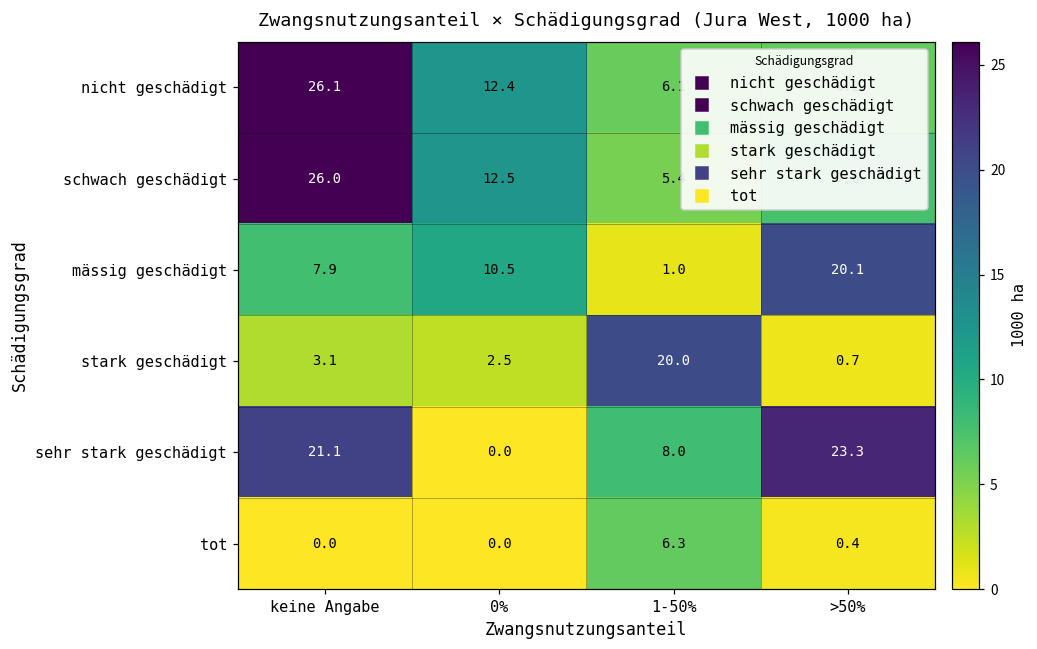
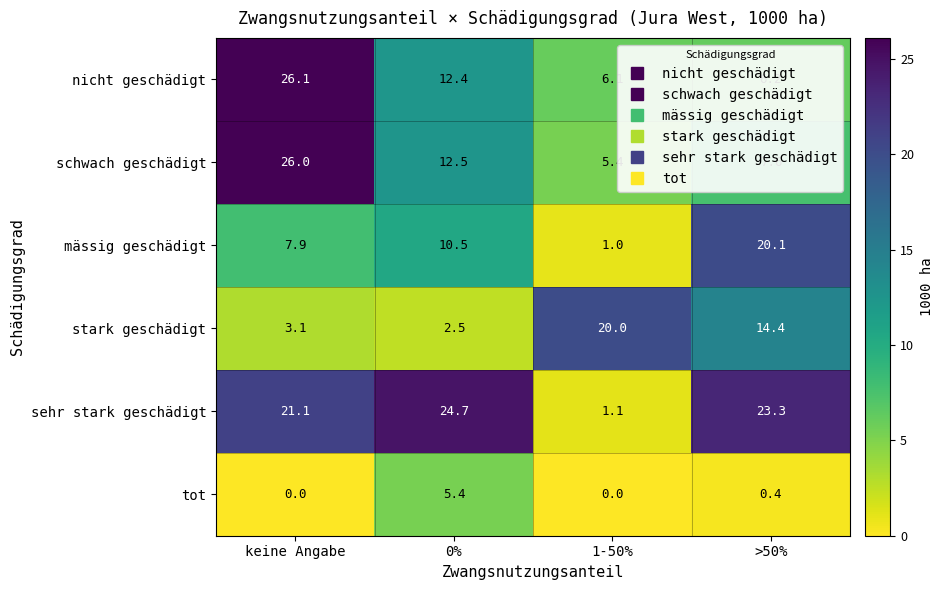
stark geschädigt, >50%: 0.7 -> 14.4
sehr stark geschädigt, 0%: 0.0 -> 24.7
sehr stark geschädigt, 1-50%: 8.0 -> 1.1
tot, 0%: 0.0 -> 5.4
tot, 1-50%: 6.3 -> 0.0
